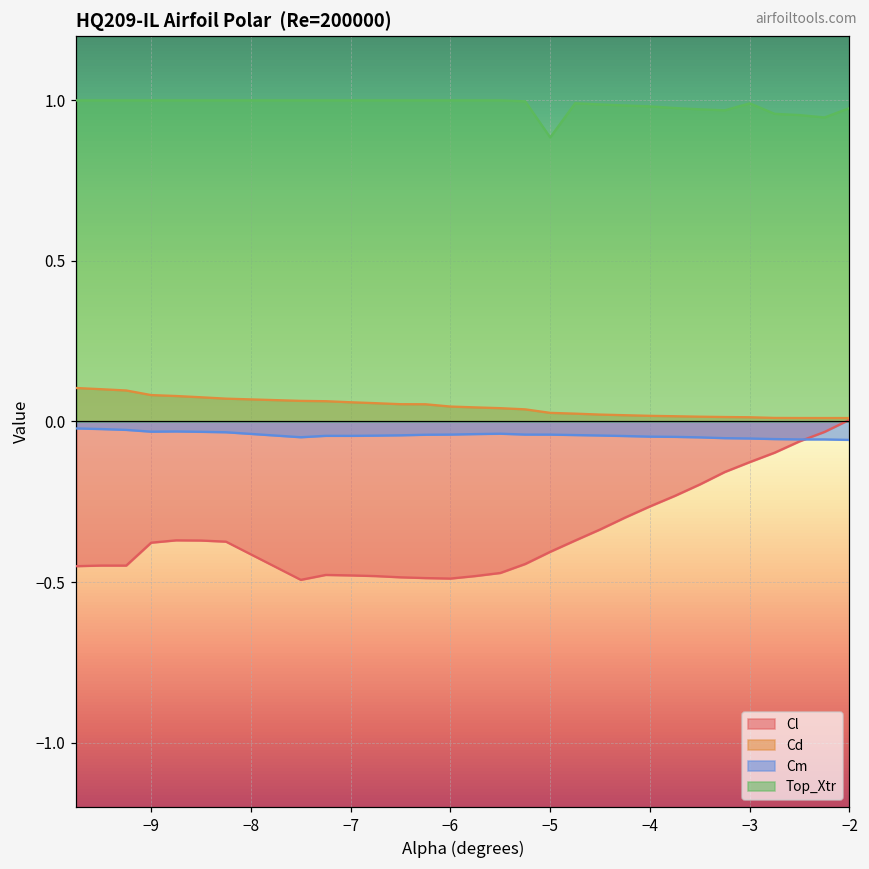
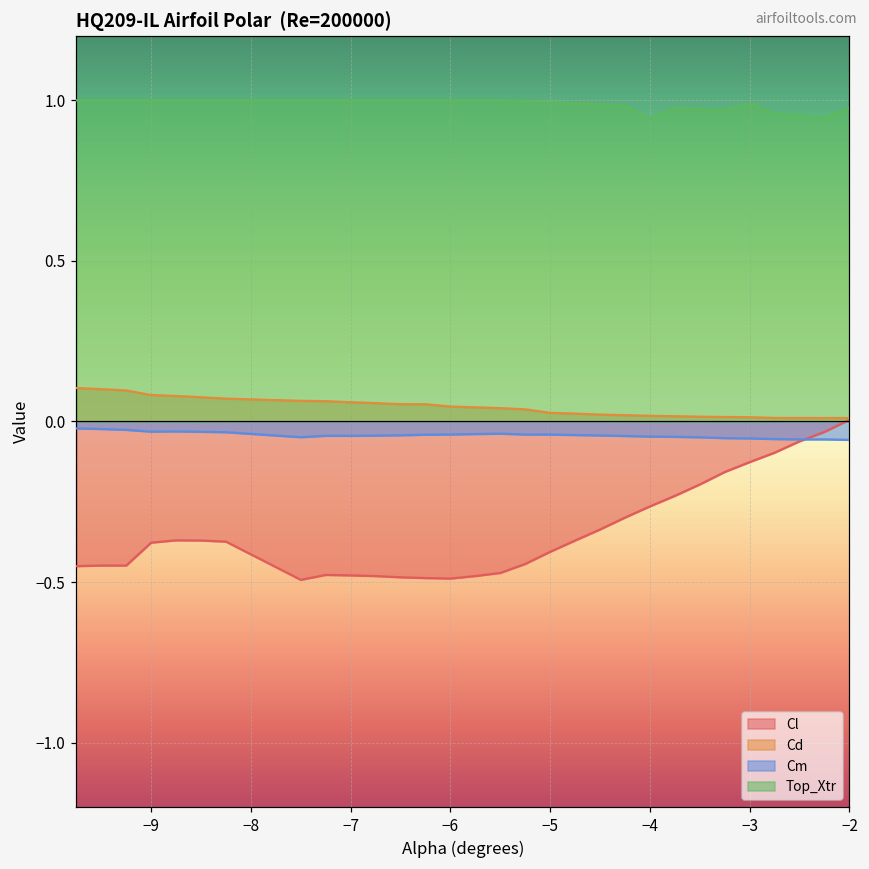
Top_Xtr, −5: 0.88 -> 0.99
Top_Xtr, −4: 0.98 -> 0.94
